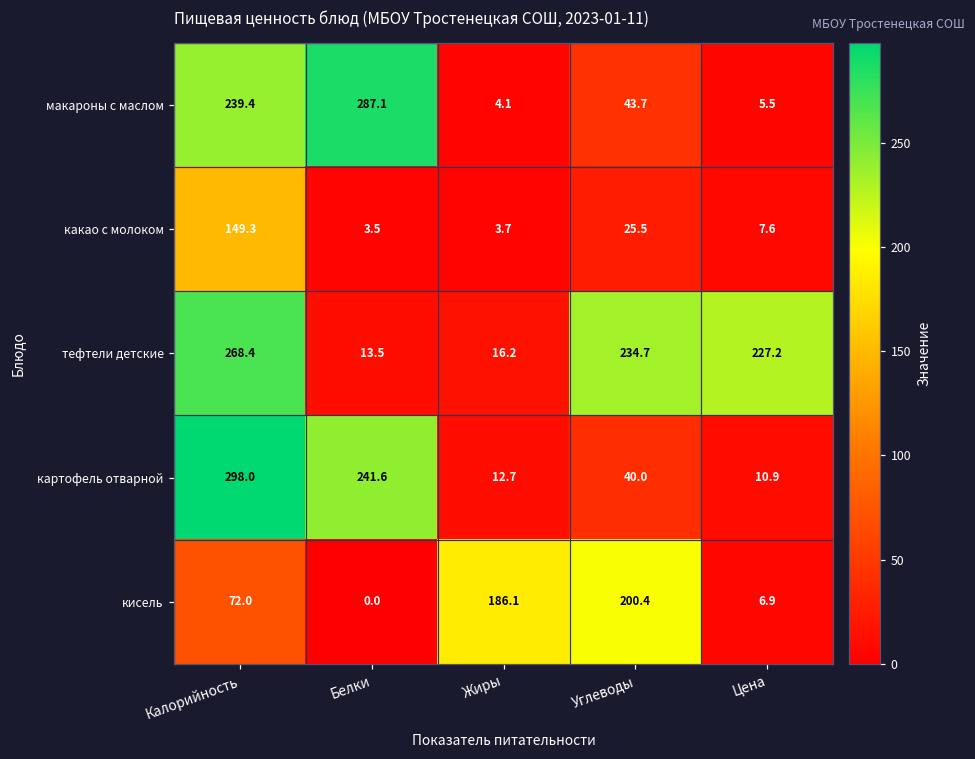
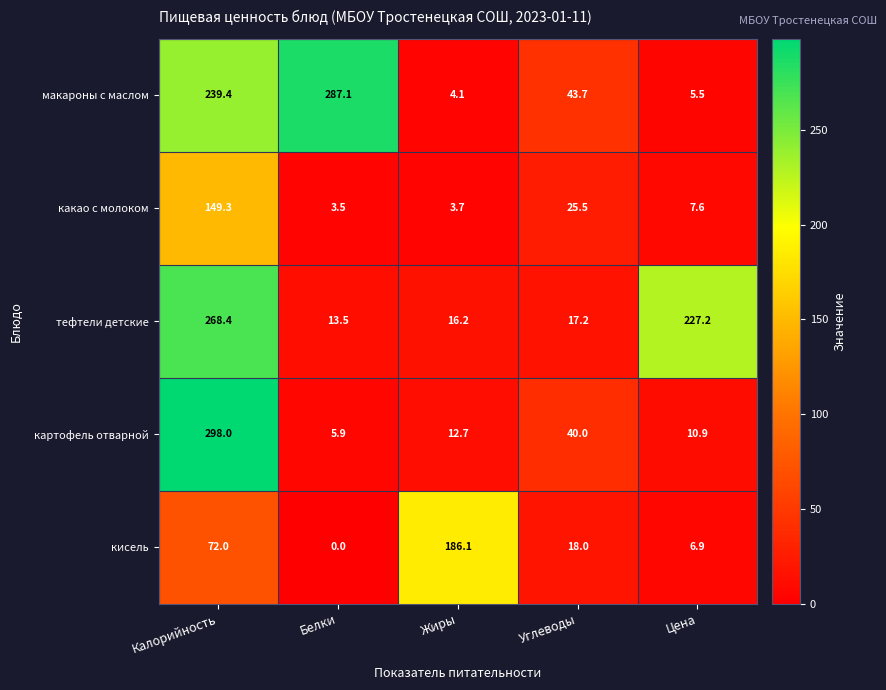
тефтели детские, Углеводы: 234.7 -> 17.2
картофель отварной, Белки: 241.6 -> 5.9
кисель, Углеводы: 200.4 -> 18.0
